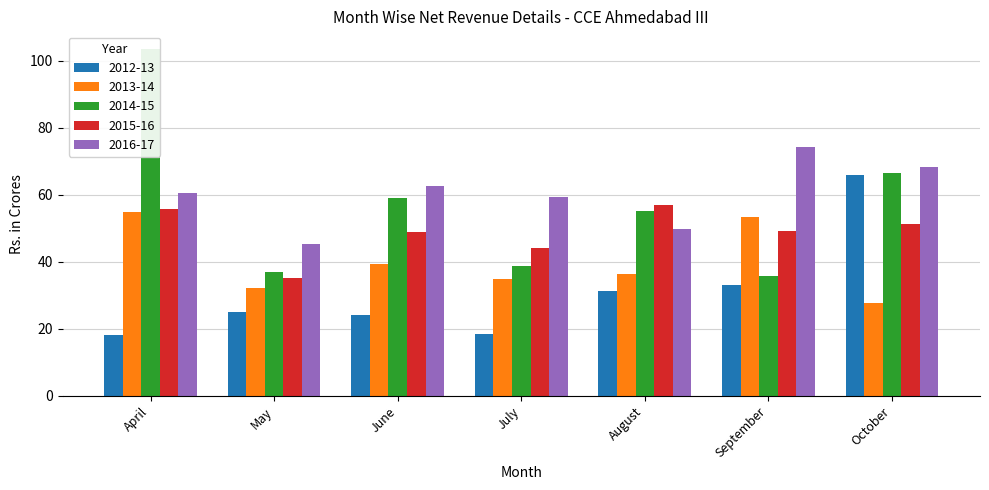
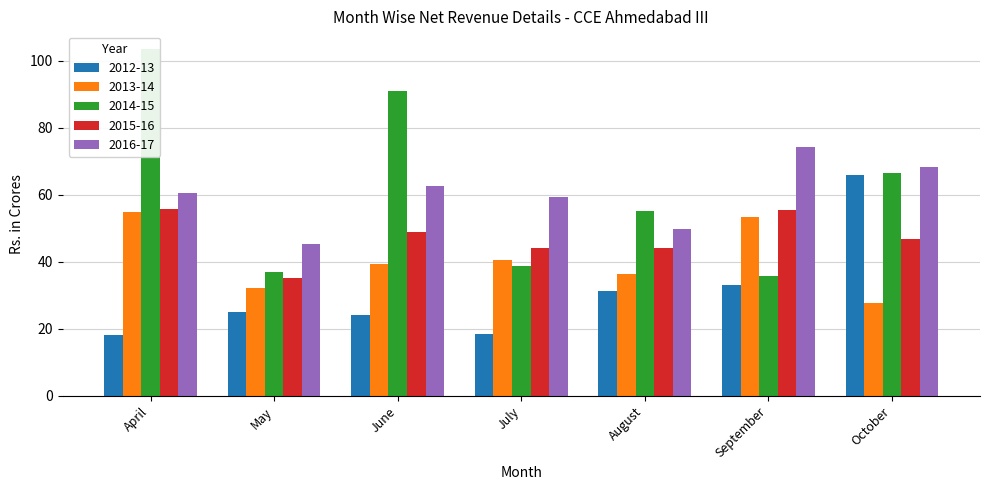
2014-15, June: 59 -> 91
2013-14, July: 35 -> 41
2015-16, August: 57 -> 44
2015-16, September: 49 -> 56
2015-16, October: 51 -> 47
